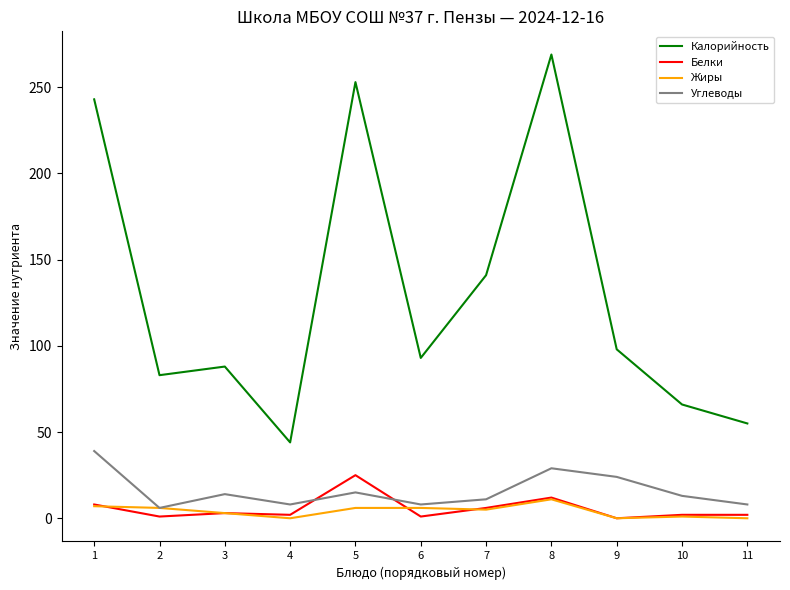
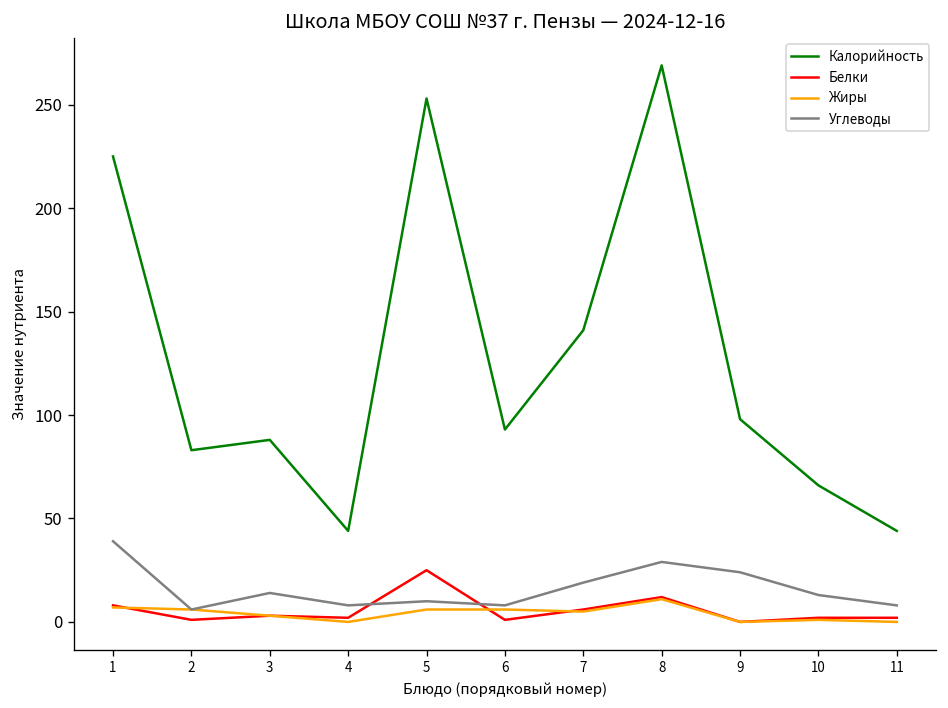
Калорийность, 1: 243 -> 225
Углеводы, 5: 15 -> 10
Углеводы, 7: 11 -> 19
Калорийность, 11: 55 -> 44
